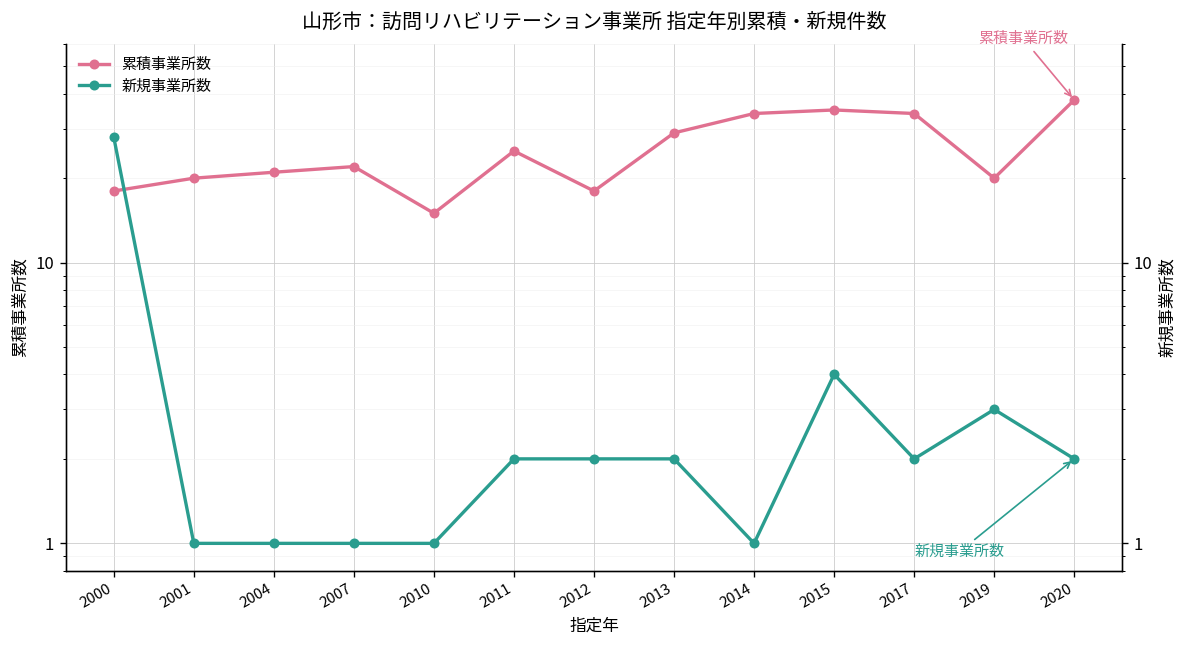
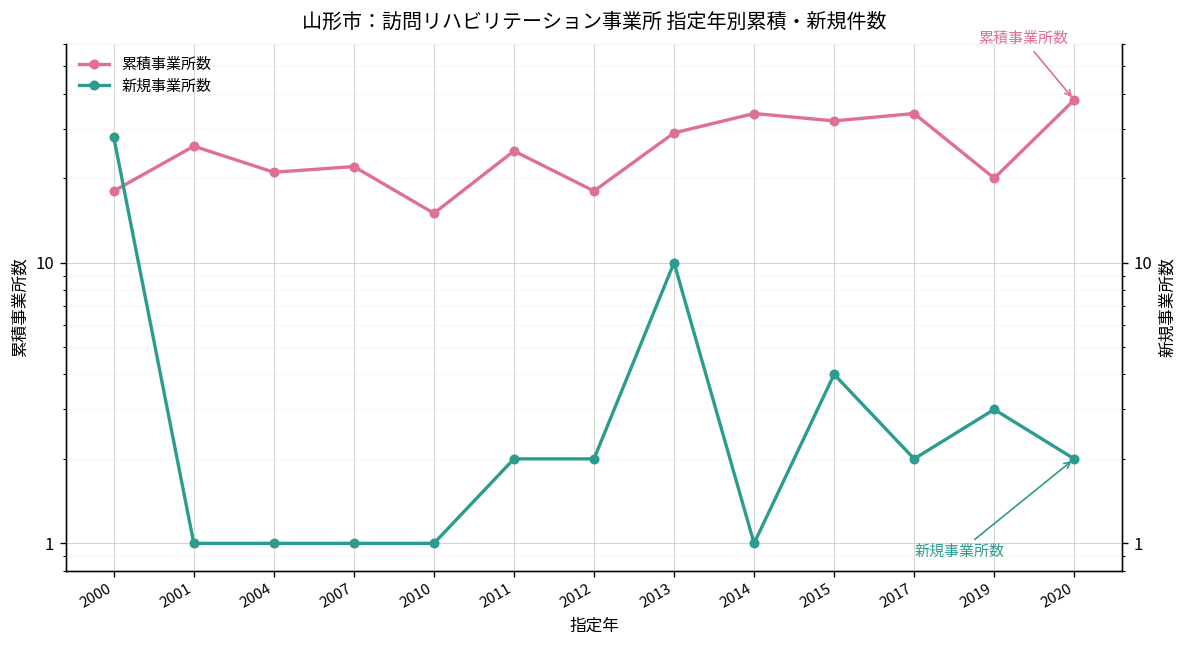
累積事業所数, 2001: 20 -> 26
新規事業所数, 2013: 2 -> 10
累積事業所数, 2015: 35 -> 32
